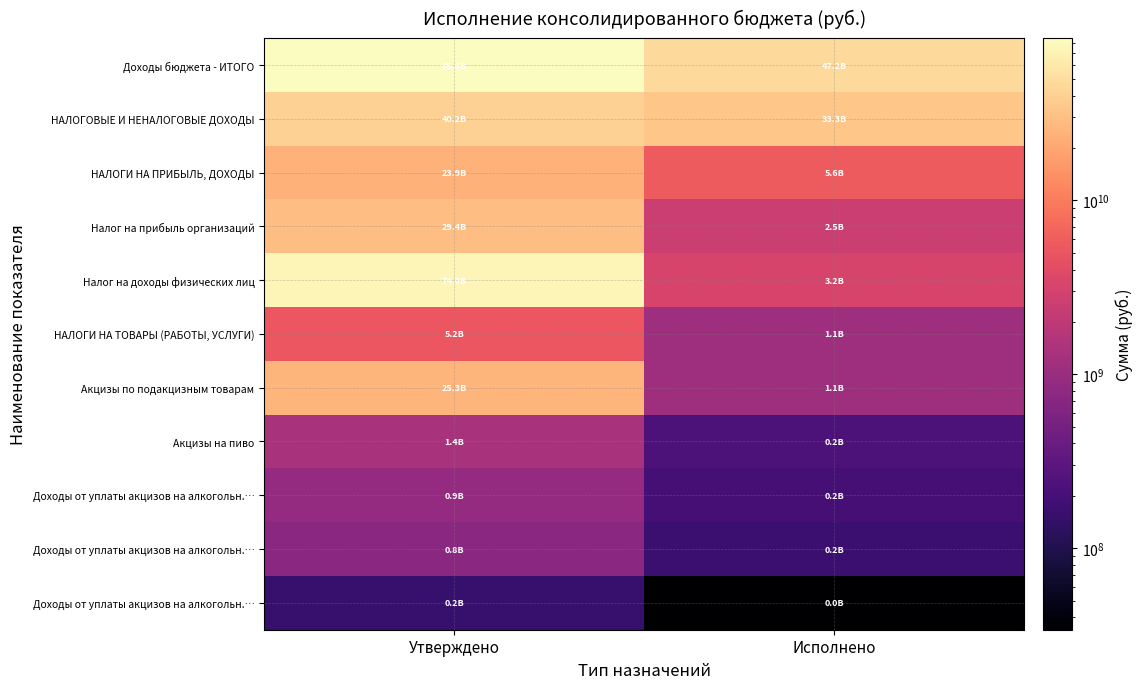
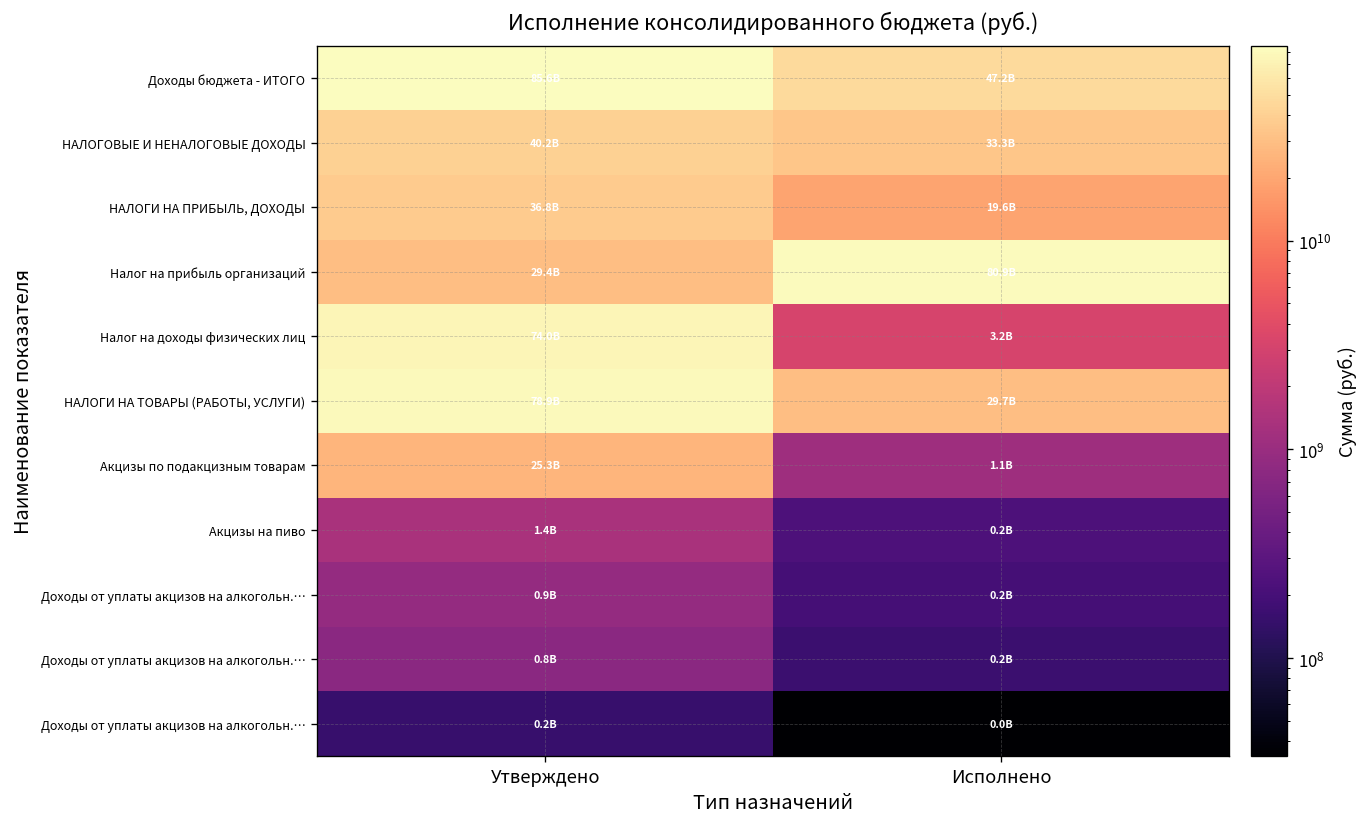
НАЛОГИ НА ПРИБЫЛЬ, ДОХОДЫ, Утверждено: 23.9B -> 36.8B
НАЛОГИ НА ПРИБЫЛЬ, ДОХОДЫ, Исполнено: 5.6B -> 19.6B
Налог на прибыль организаций, Исполнено: 2.5B -> 80.9B
НАЛОГИ НА ТОВАРЫ (РАБОТЫ, УСЛУГИ), Утверждено: 5.2B -> 78.9B
НАЛОГИ НА ТОВАРЫ (РАБОТЫ, УСЛУГИ), Исполнено: 1.1B -> 29.7B
